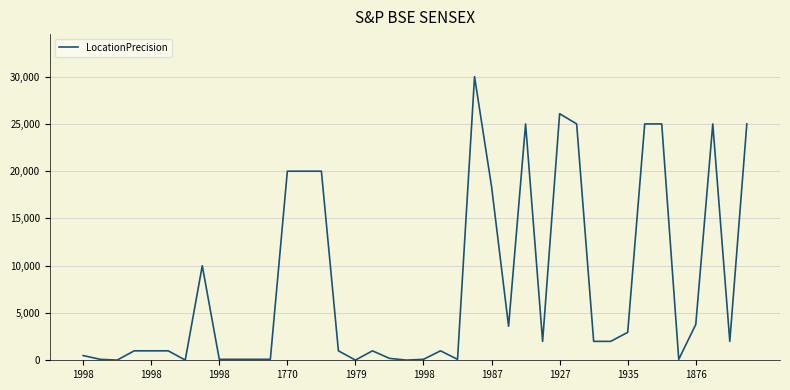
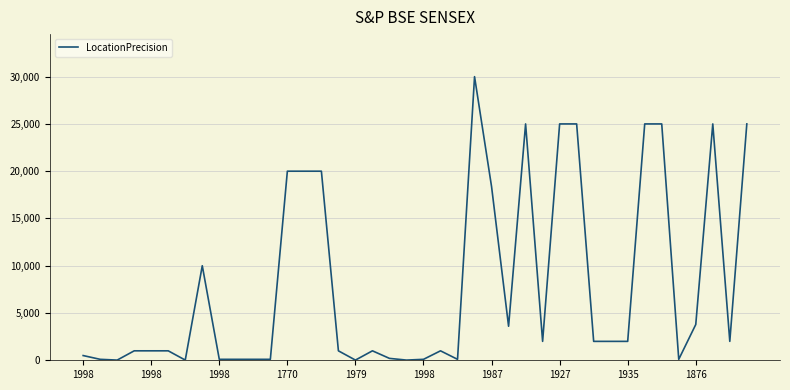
1927: 26,000 -> 25,000
1935: 3,000 -> 2,000
